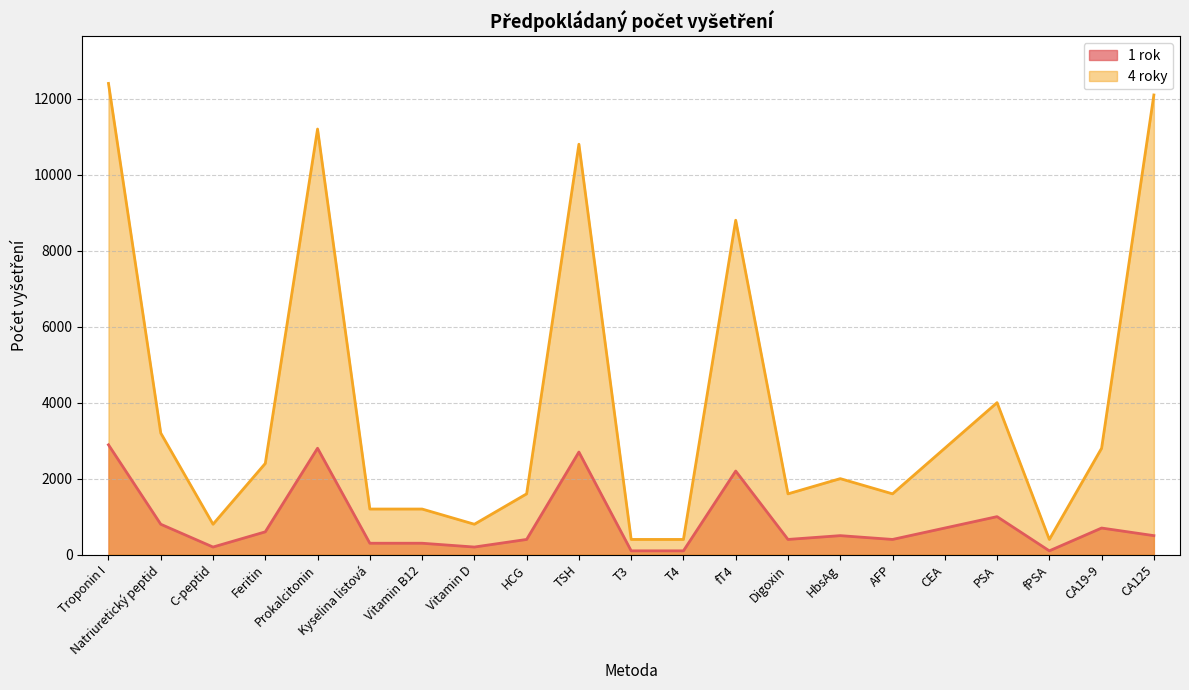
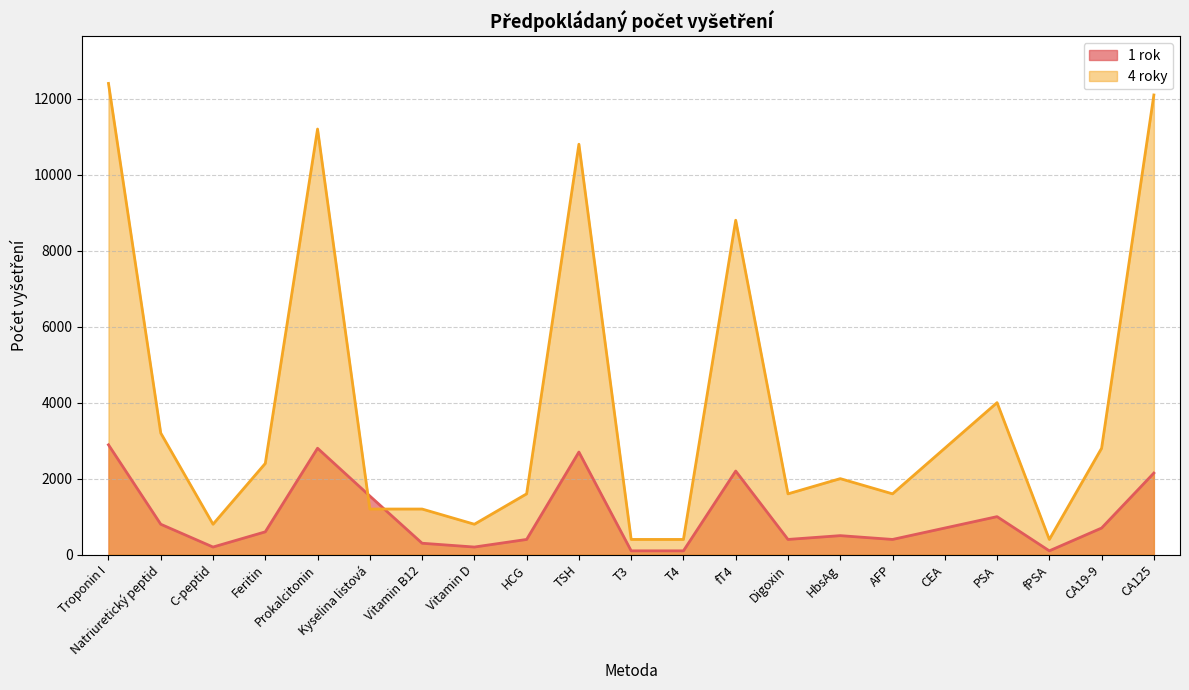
1 rok, Kyselina listová: 300 -> 1500
1 rok, CA125: 500 -> 2100
